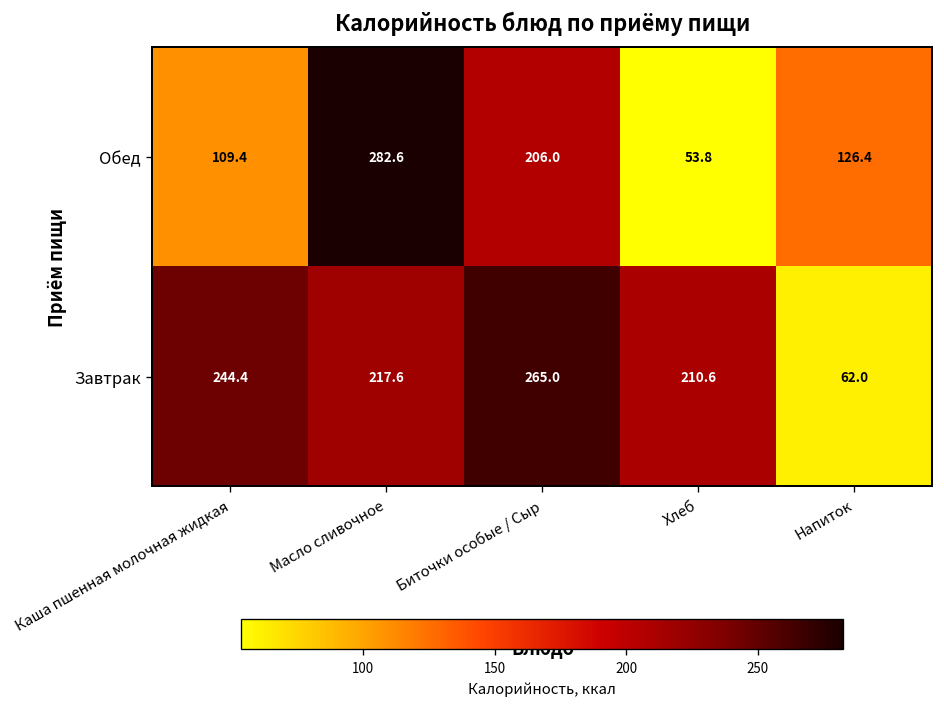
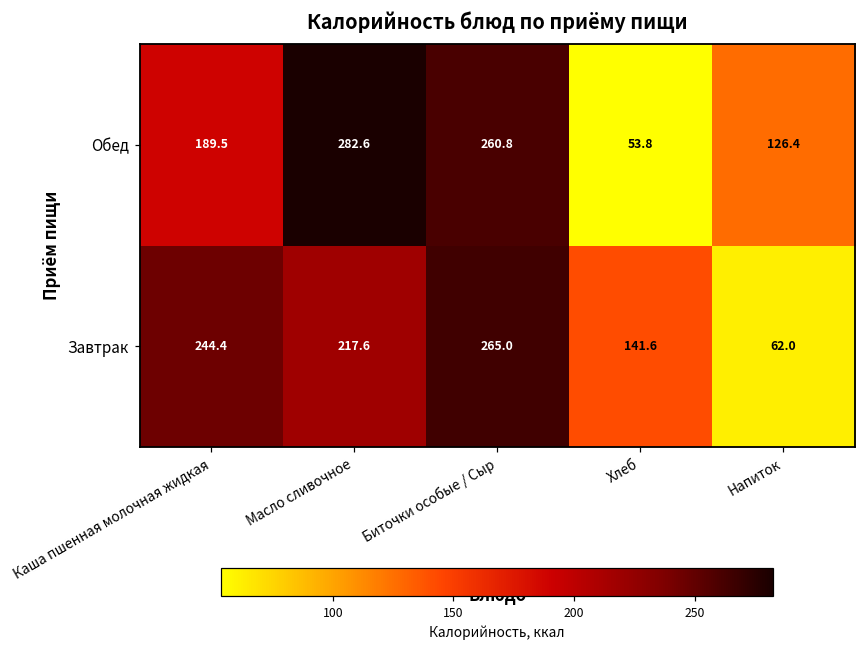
Обед, Каша пшенная молочная жидкая: 109.4 -> 189.5
Обед, Биточки особые / Сыр: 206.0 -> 260.8
Завтрак, Хлеб: 210.6 -> 141.6
